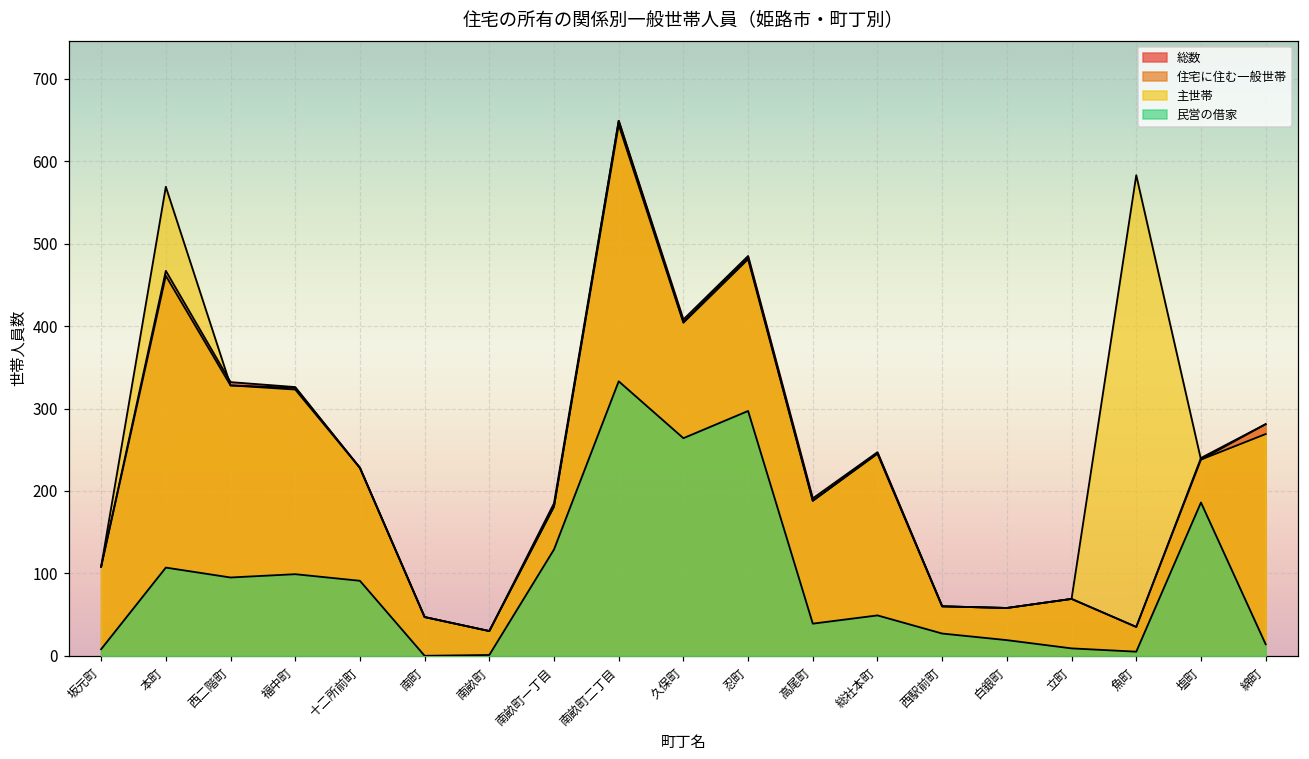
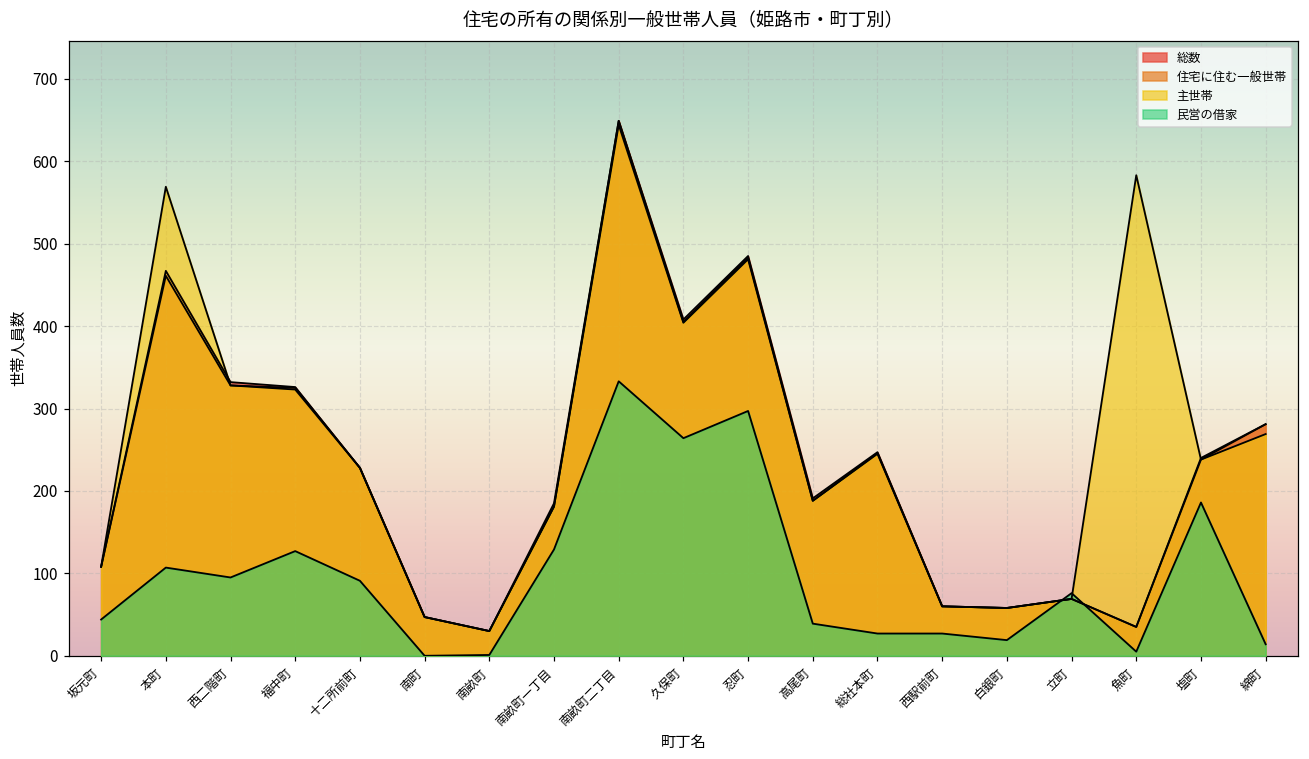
民営の借家, 坂元町: 10 -> 40
民営の借家, 福中町: 100 -> 130
民営の借家, 総社本町: 50 -> 30
民営の借家, 立町: 10 -> 80
